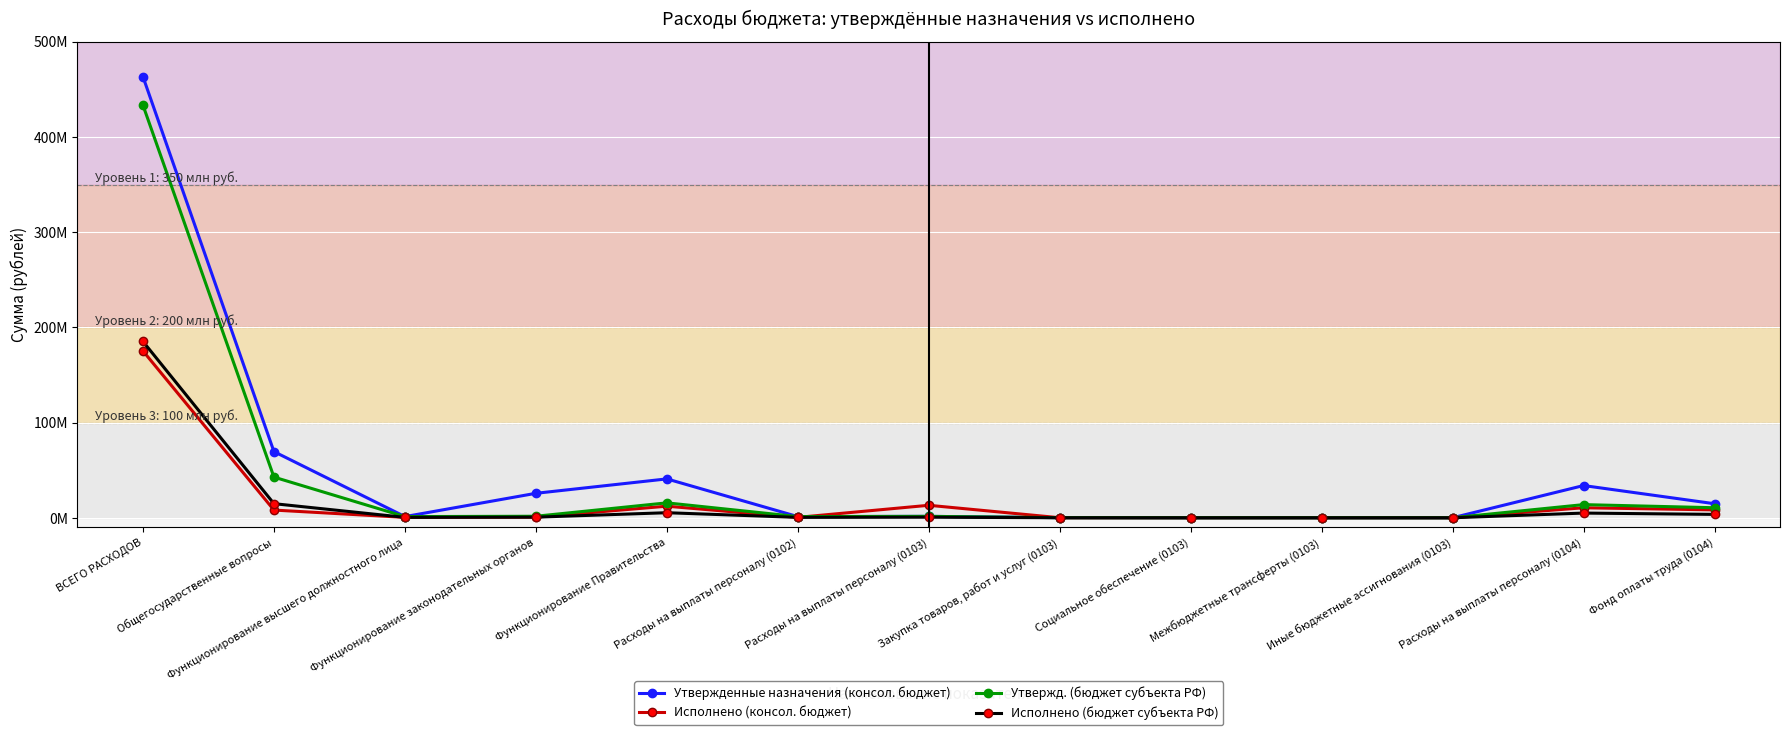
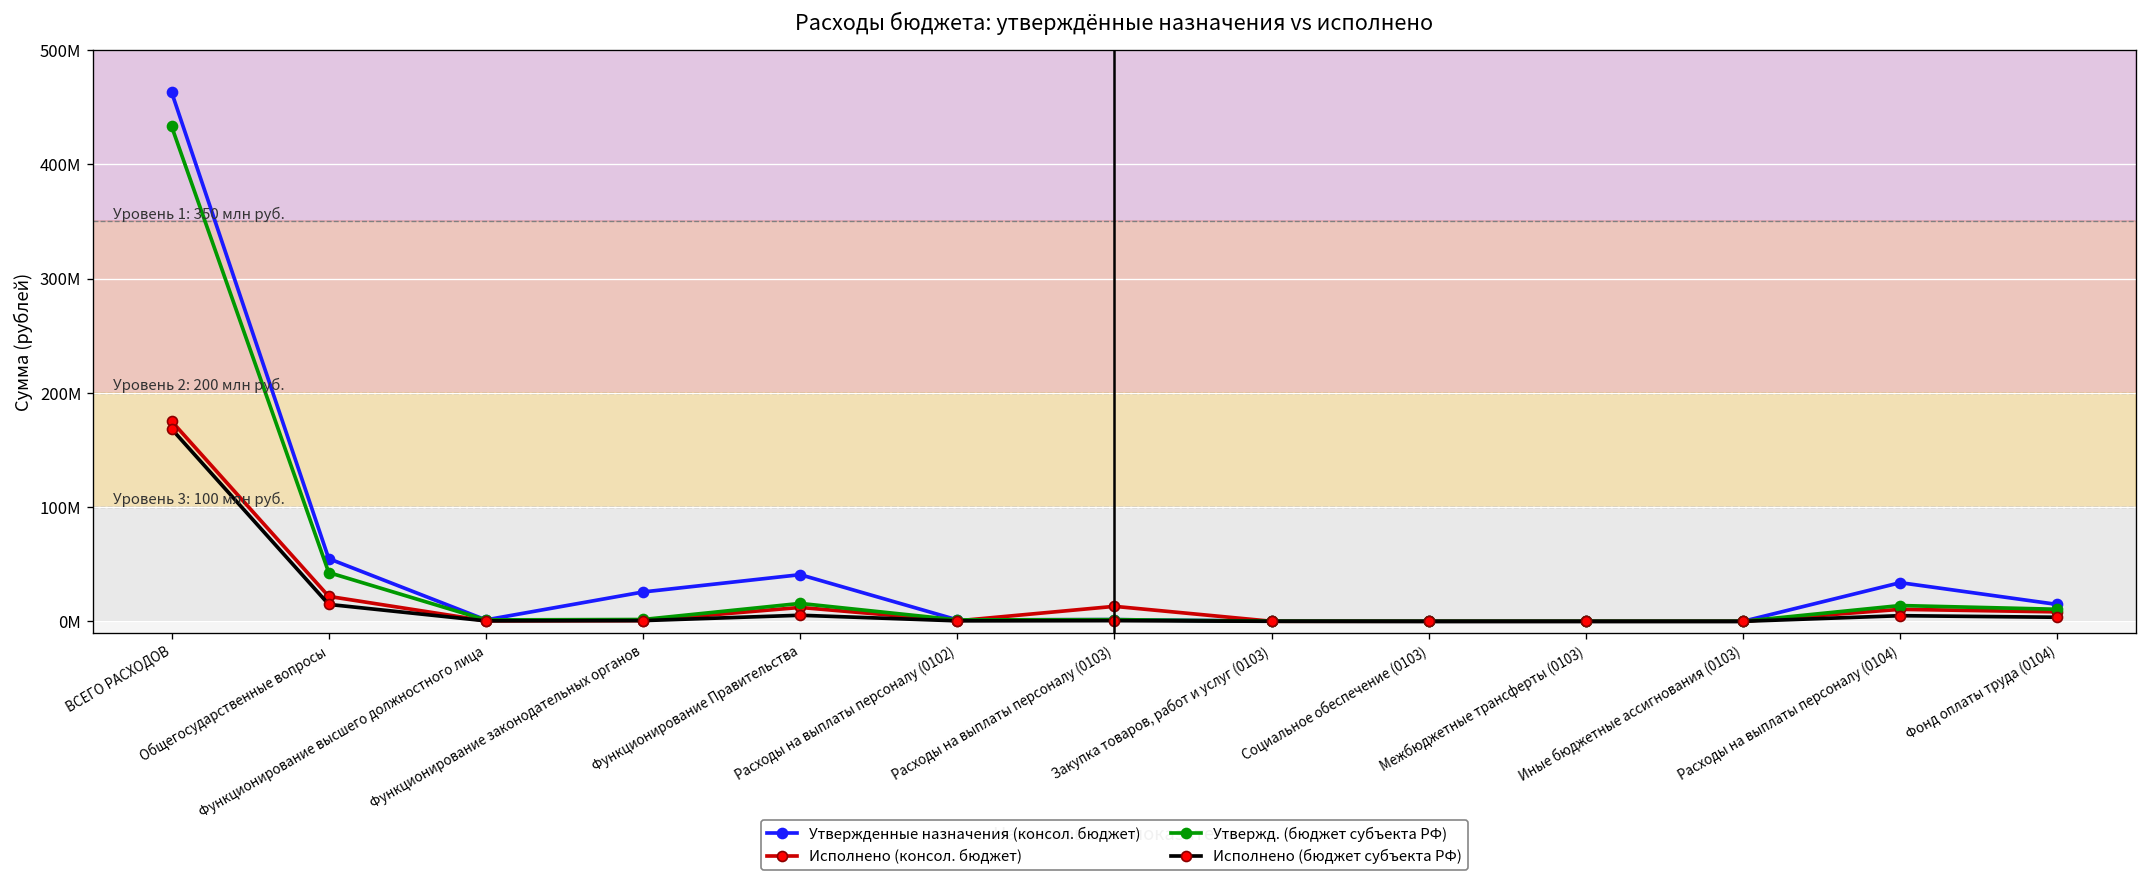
Исполнено (бюджет субъекта РФ), ВСЕГО РАСХОДОВ: 190М -> 170М
Утвержденные назначения (консол. бюджет), Общегосударственные вопросы: 70М -> 50М
Исполнено (консол. бюджет), Общегосударственные вопросы: 10М -> 20М
